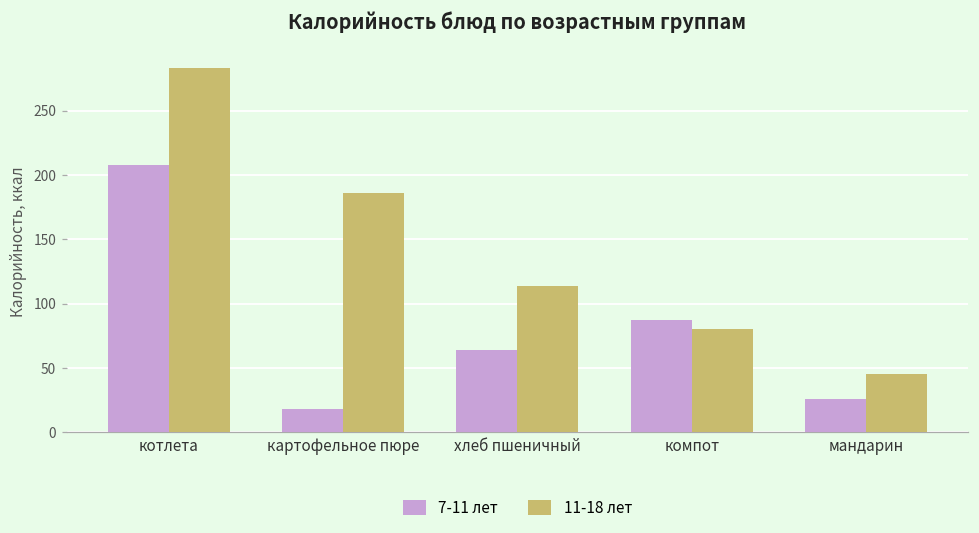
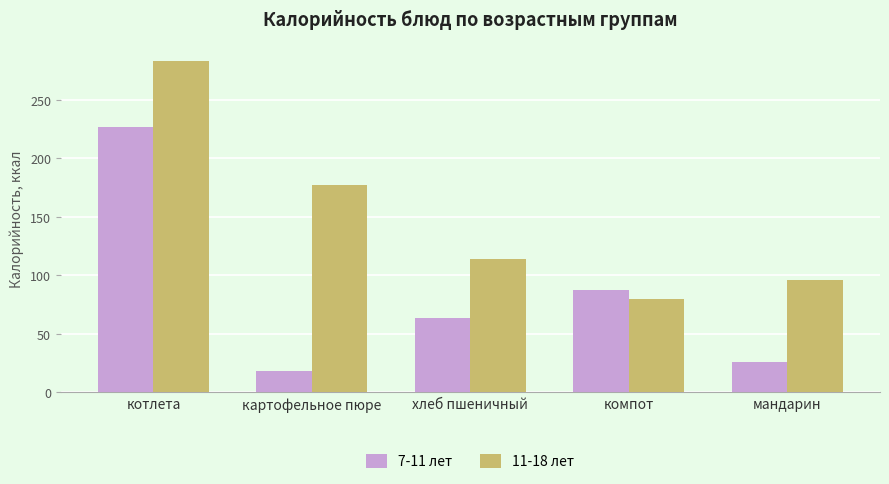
7-11 лет, котлета: 208 -> 227
11-18 лет, картофельное пюре: 186 -> 177
11-18 лет, мандарин: 46 -> 96
